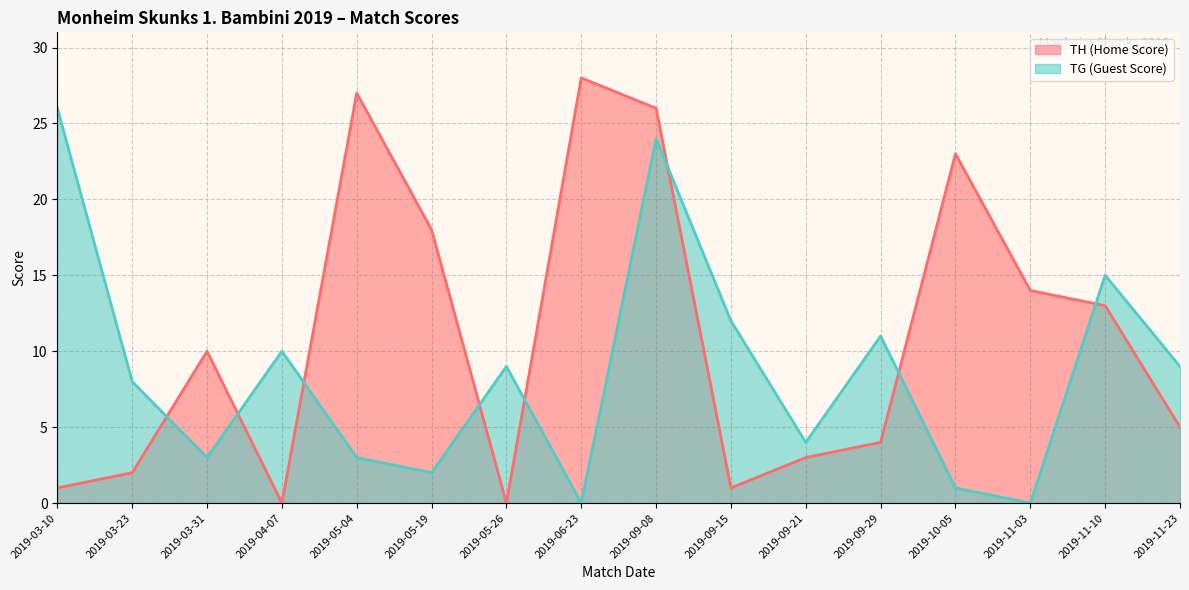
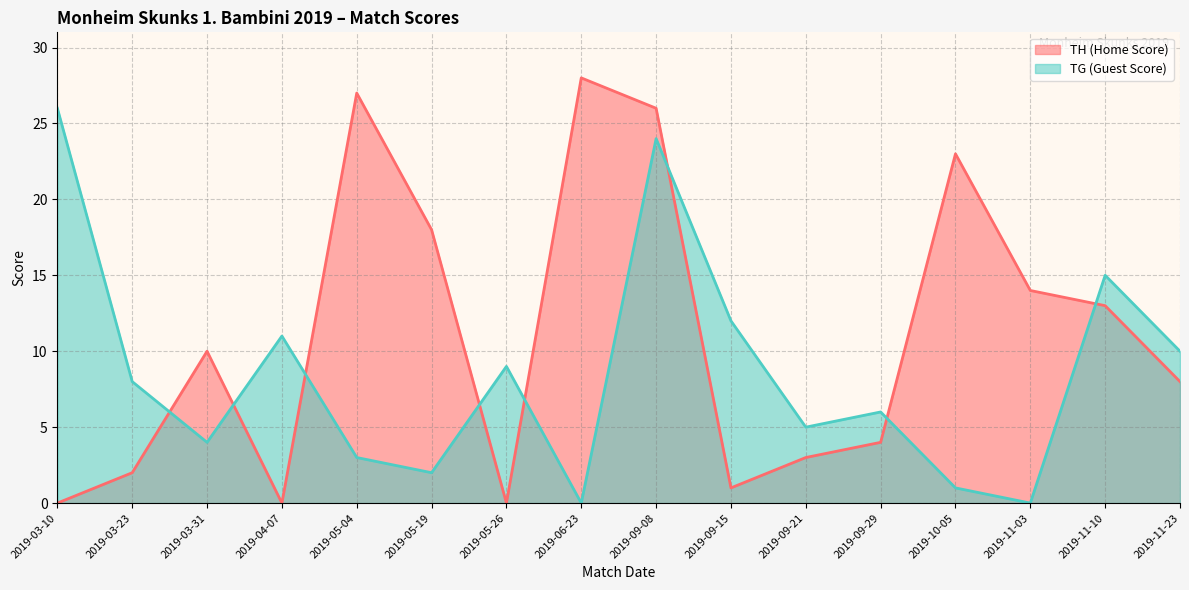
TH (Home Score), 2019-03-10: 1 -> 0
TG (Guest Score), 2019-03-31: 3 -> 4
TG (Guest Score), 2019-04-07: 10 -> 11
TG (Guest Score), 2019-09-21: 4 -> 5
TG (Guest Score), 2019-09-29: 11 -> 6
TH (Home Score), 2019-11-23: 5 -> 8
TG (Guest Score), 2019-11-23: 9 -> 10
